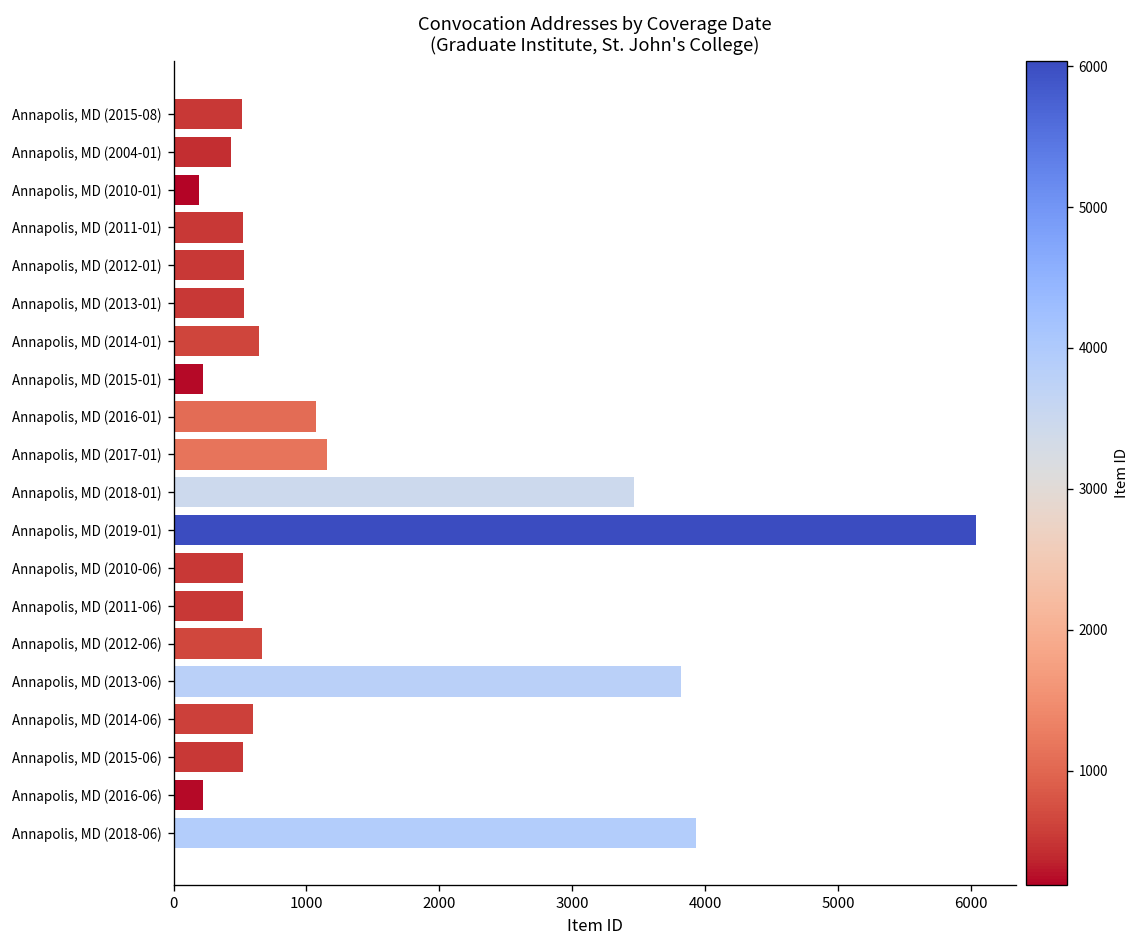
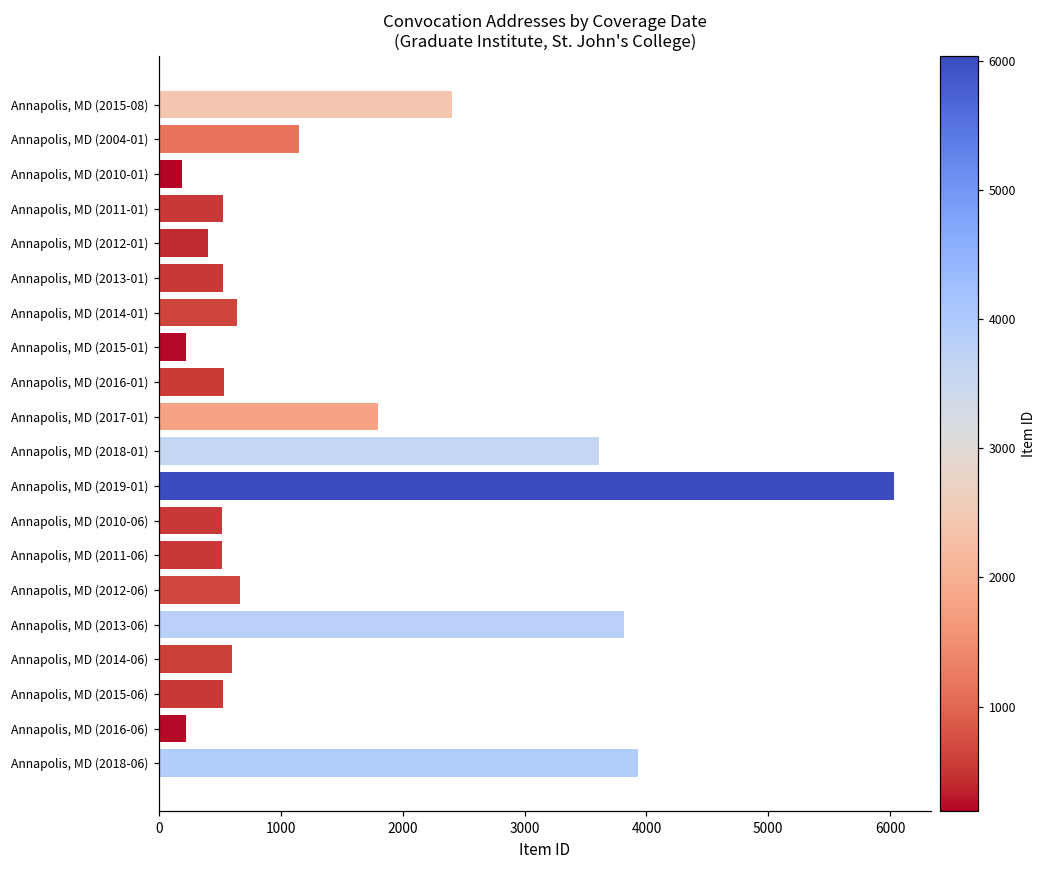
Annapolis, MD (2015-08): 520 -> 2400
Annapolis, MD (2004-01): 430 -> 1150
Annapolis, MD (2012-01): 530 -> 400
Annapolis, MD (2016-01): 1070 -> 530
Annapolis, MD (2017-01): 1150 -> 1800
Annapolis, MD (2018-01): 3460 -> 3610
